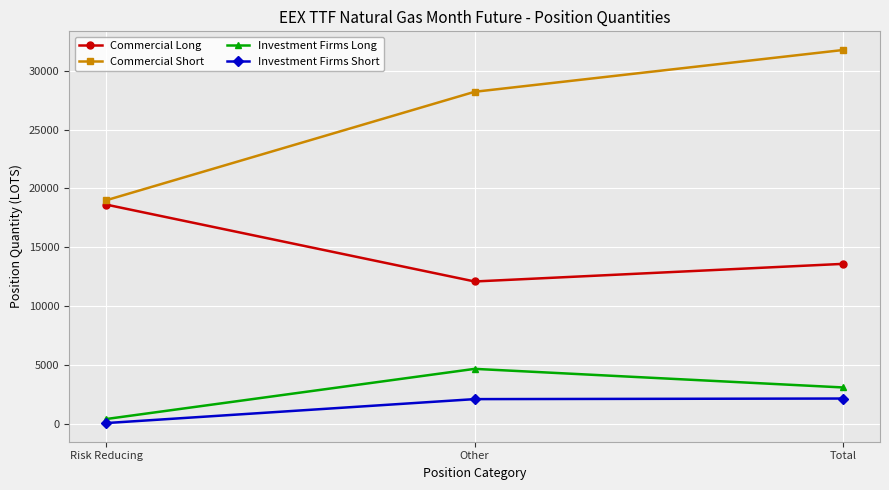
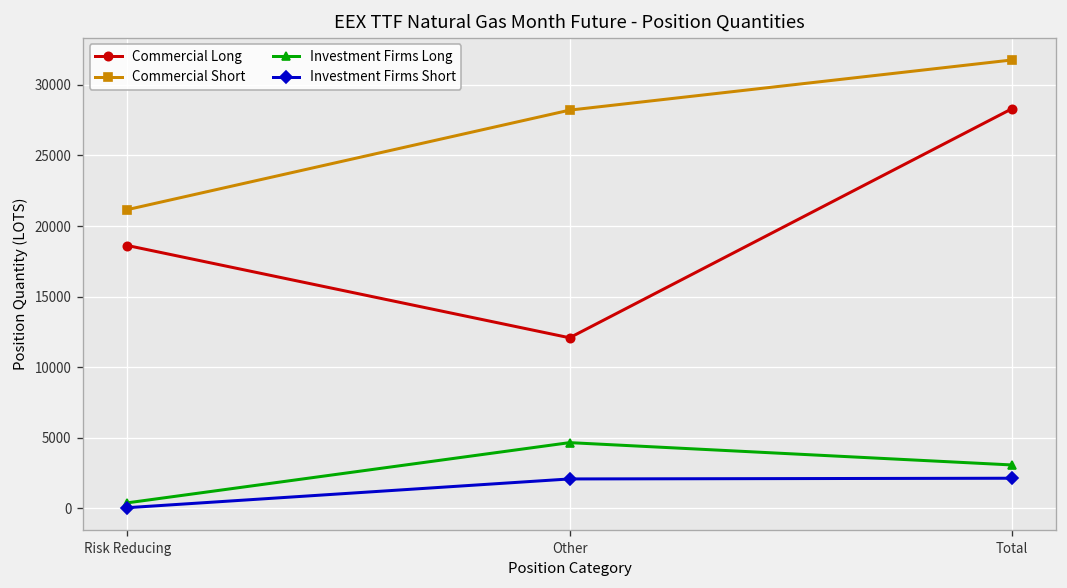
Commercial Short, Risk Reducing: 19000 -> 21200
Commercial Long, Total: 13600 -> 28300
